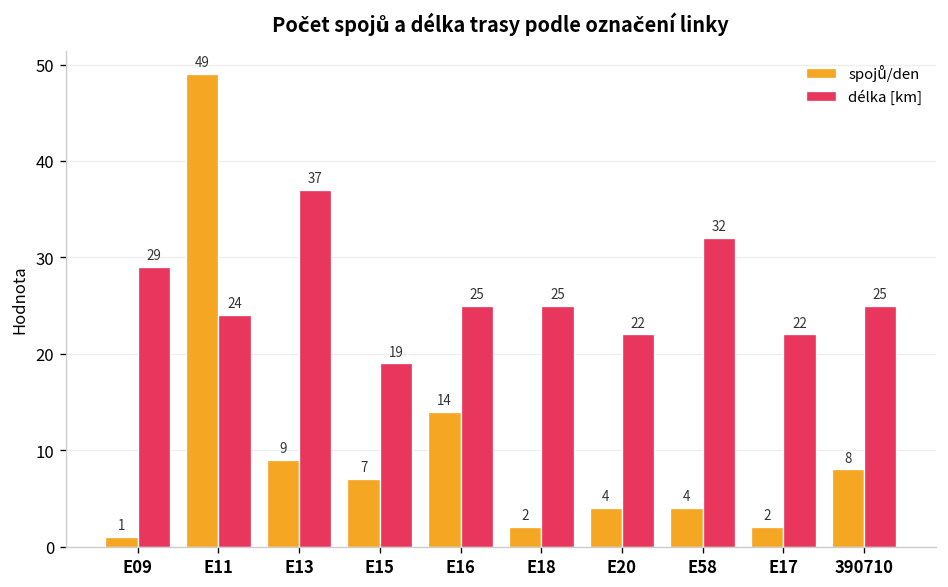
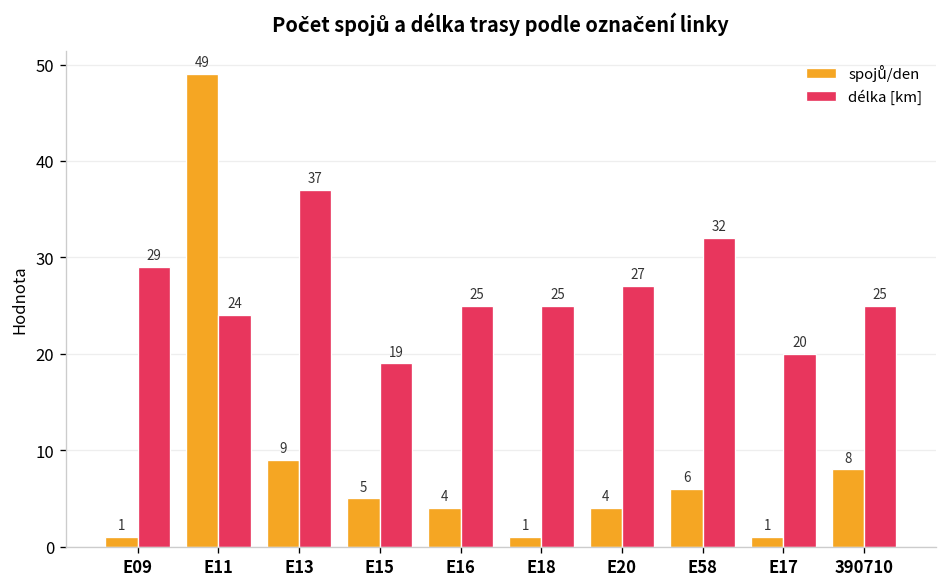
spojů/den, E15: 7 -> 5
spojů/den, E16: 14 -> 4
spojů/den, E18: 2 -> 1
délka [km], E20: 22 -> 27
spojů/den, E58: 4 -> 6
spojů/den, E17: 2 -> 1
délka [km], E17: 22 -> 20
